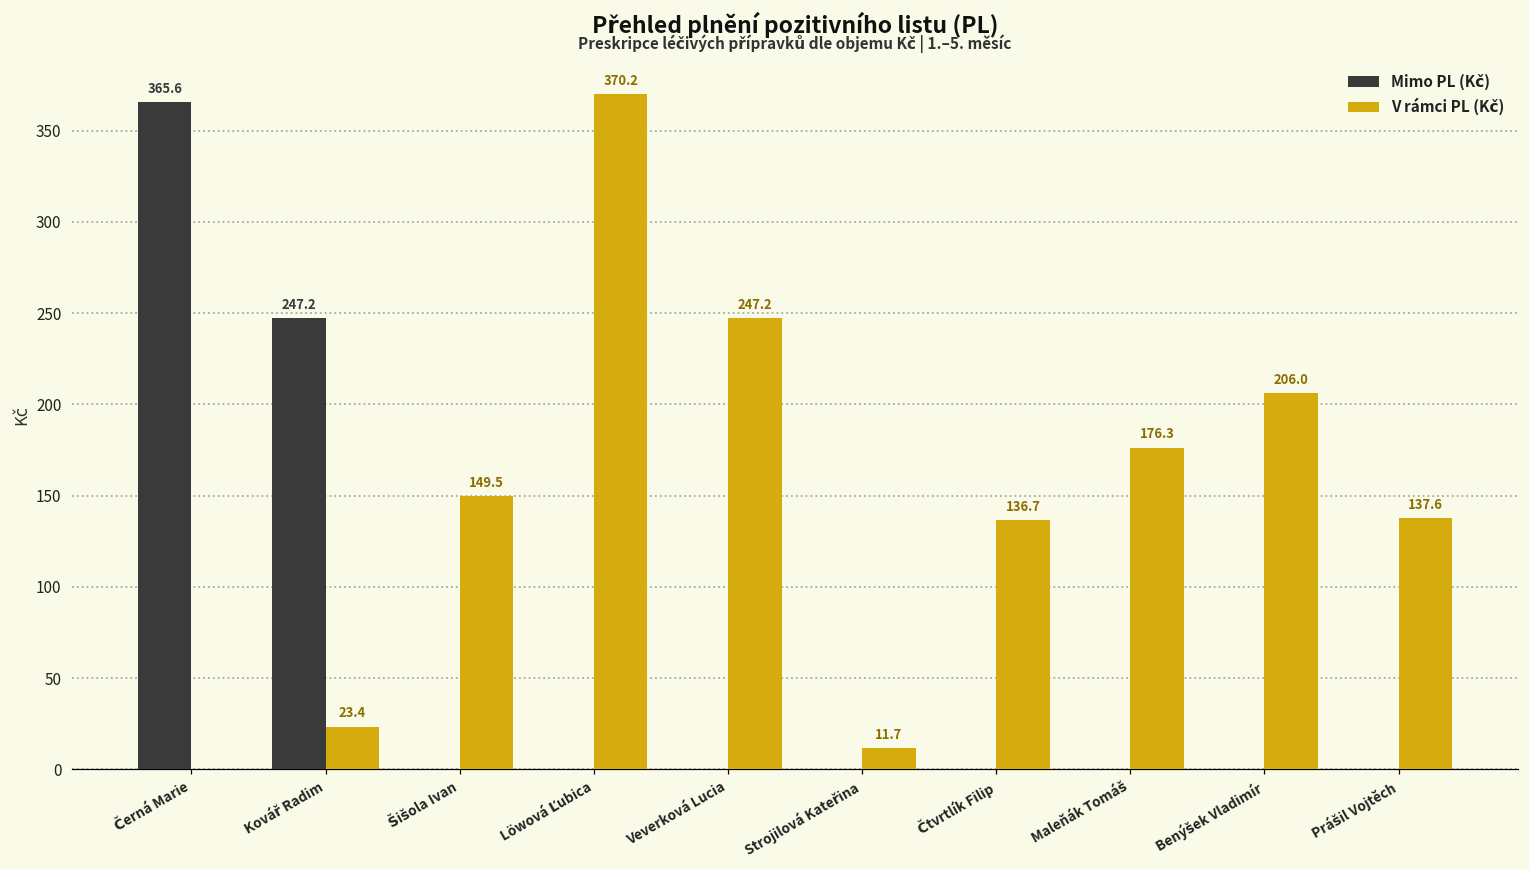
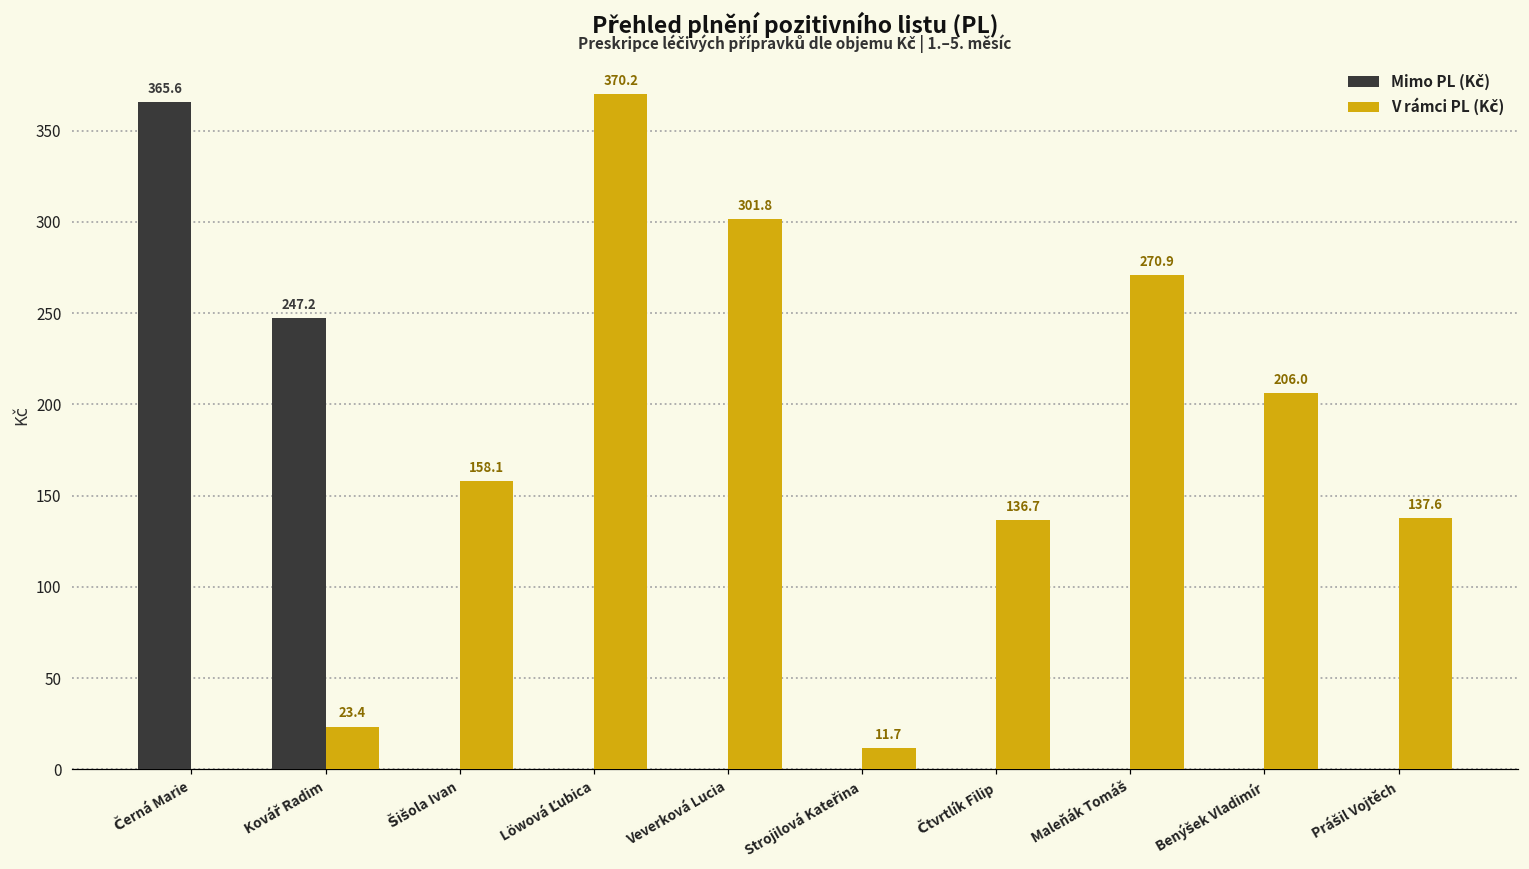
V rámci PL (Kč), Šišola Ivan: 149.5 -> 158.1
V rámci PL (Kč), Veverková Lucia: 247.2 -> 301.8
V rámci PL (Kč), Maleňák Tomáš: 176.3 -> 270.9
